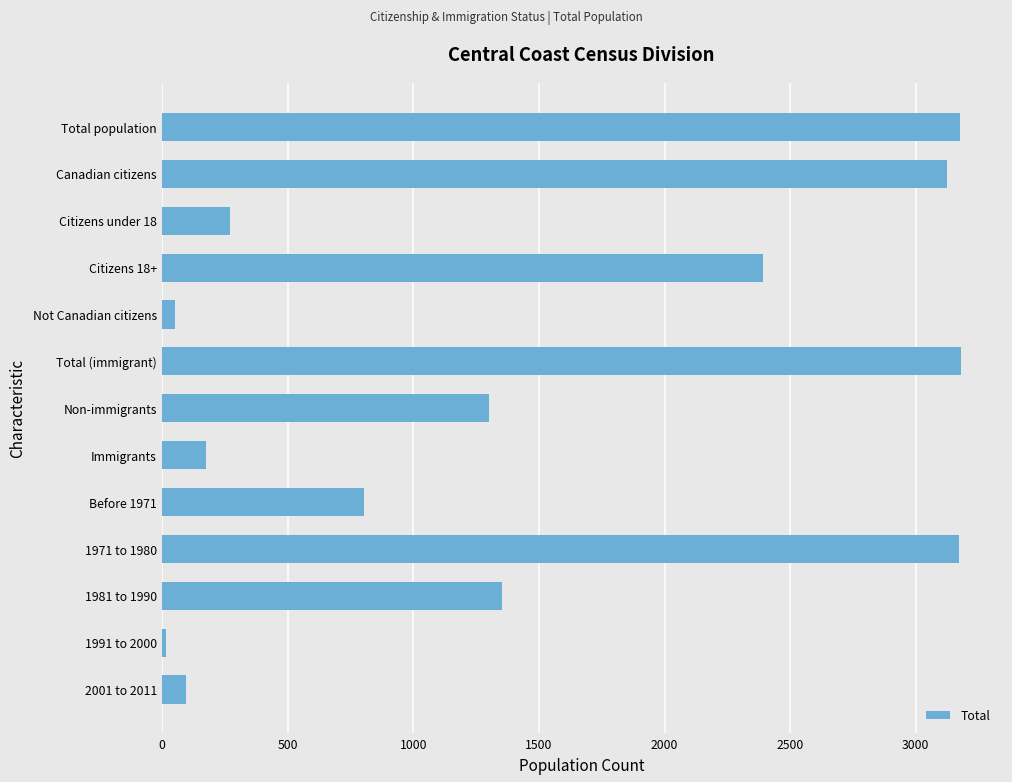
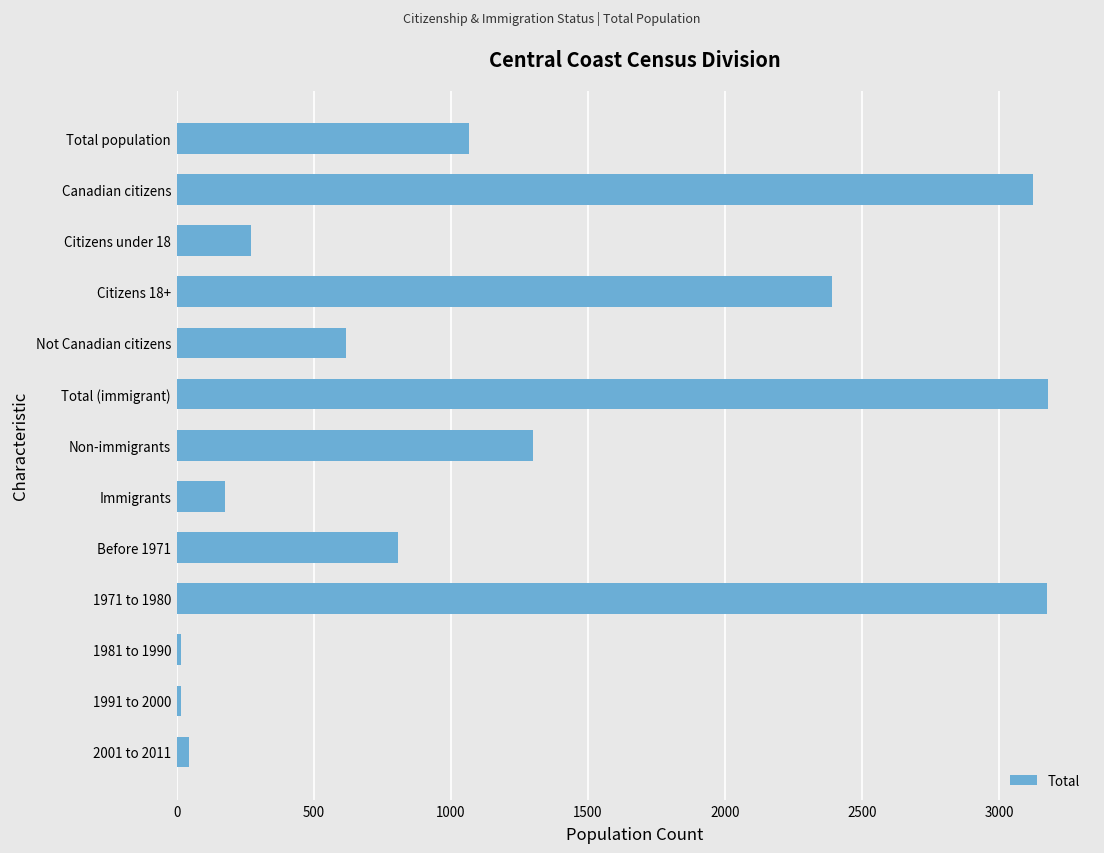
Total population: 3180 -> 1070
Not Canadian citizens: 50 -> 620
1981 to 1990: 1350 -> 20
2001 to 2011: 100 -> 50
